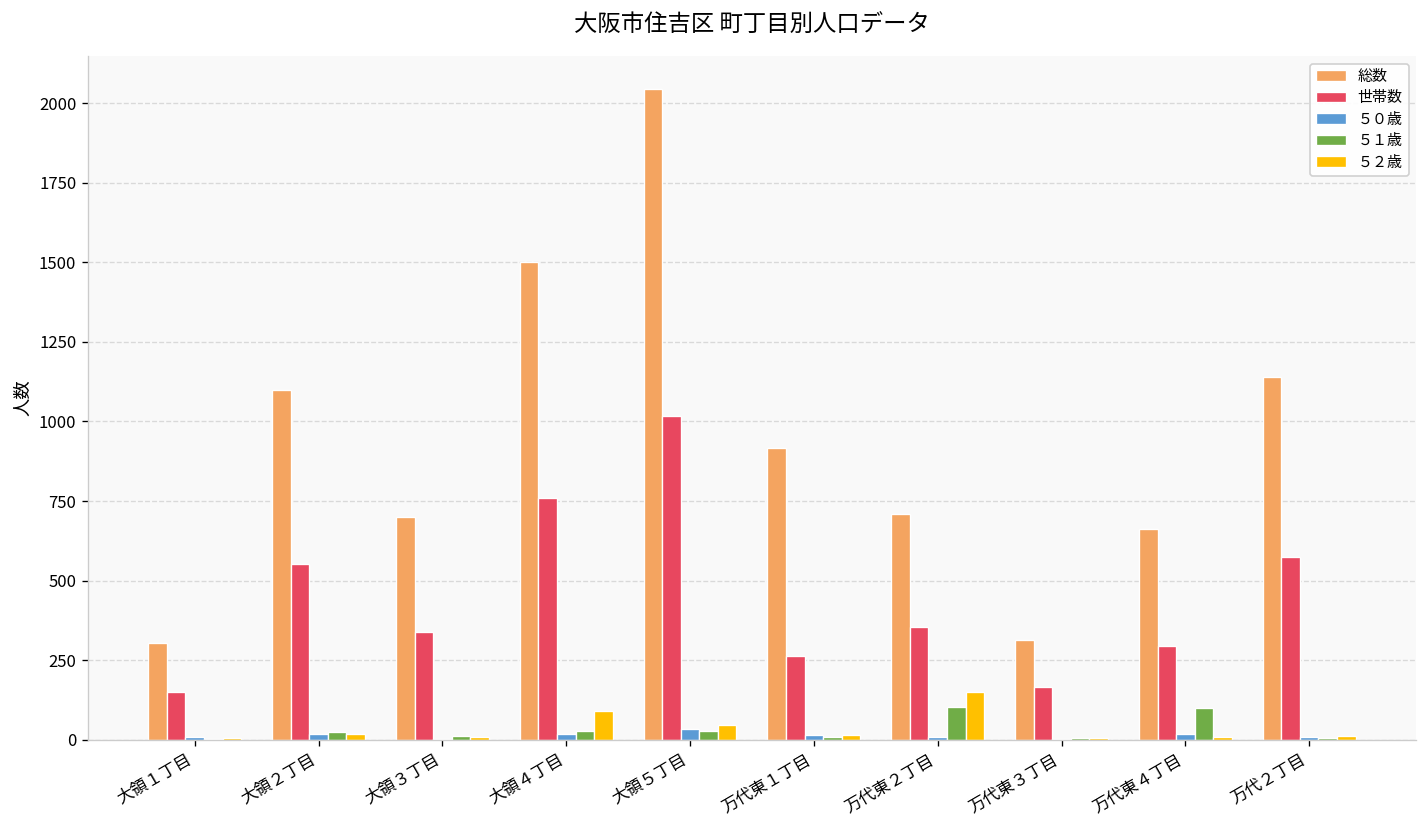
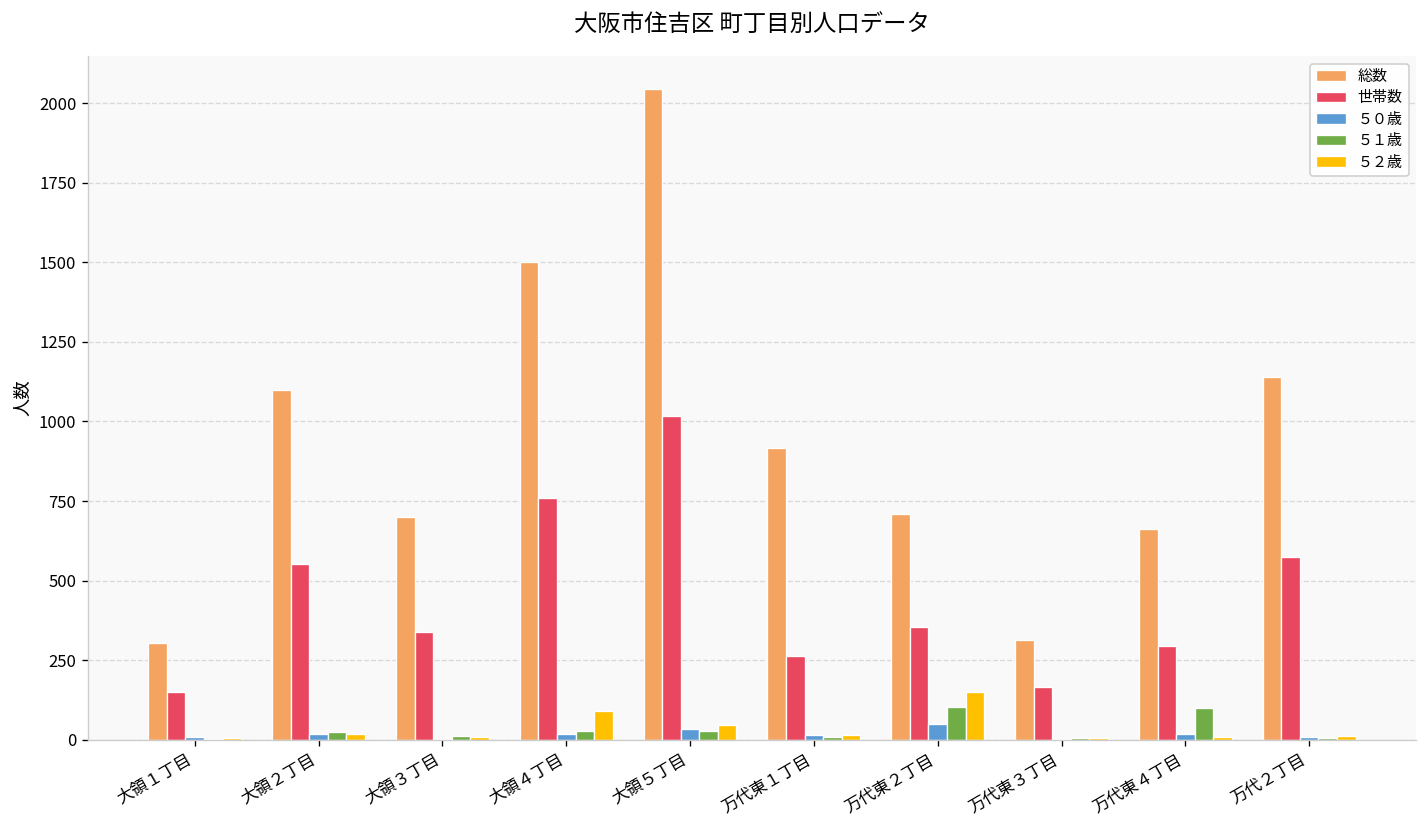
５０歳, 万代東２丁目: 10 -> 50
